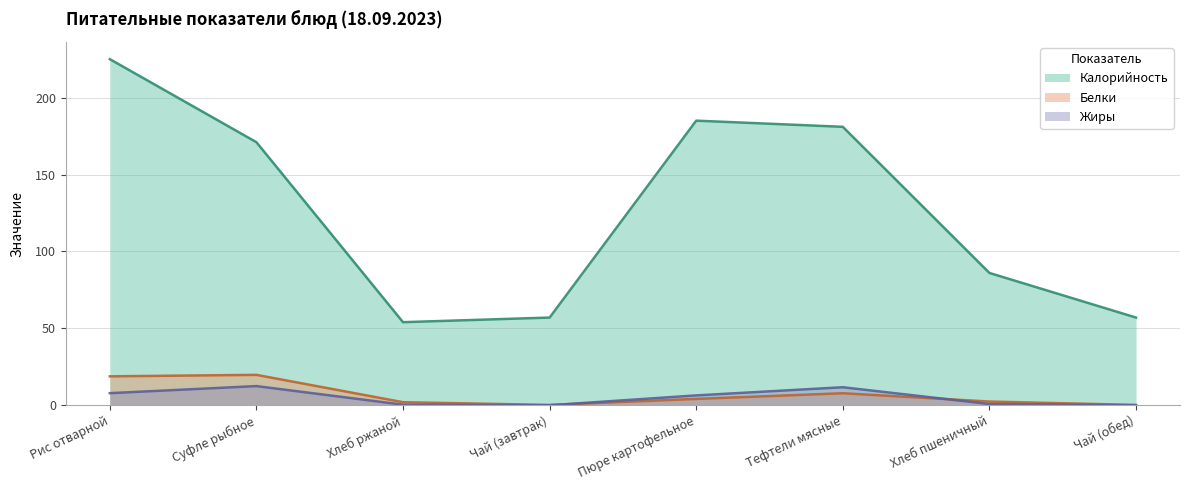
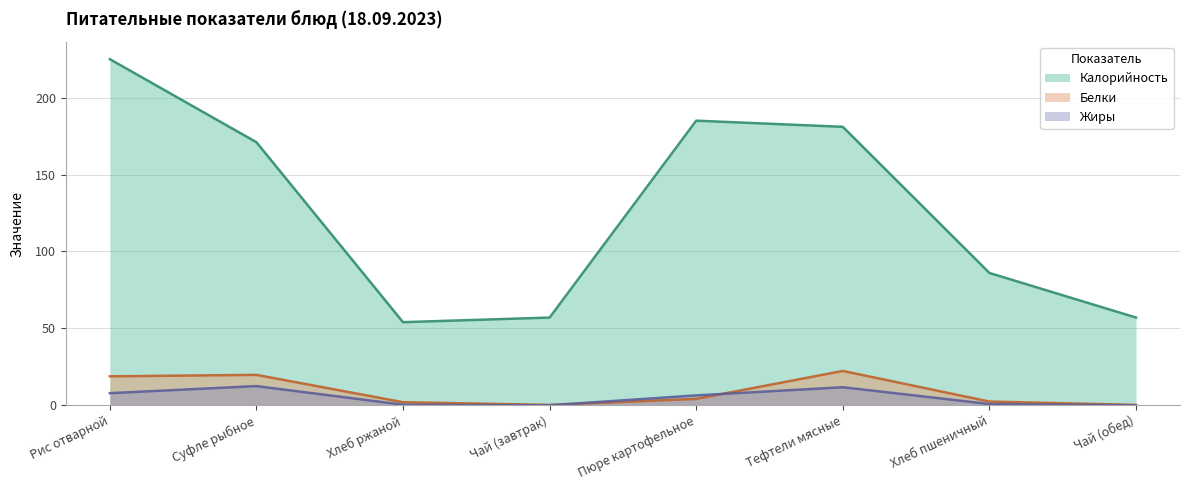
Белки, Тефтели мясные: 8 -> 22
